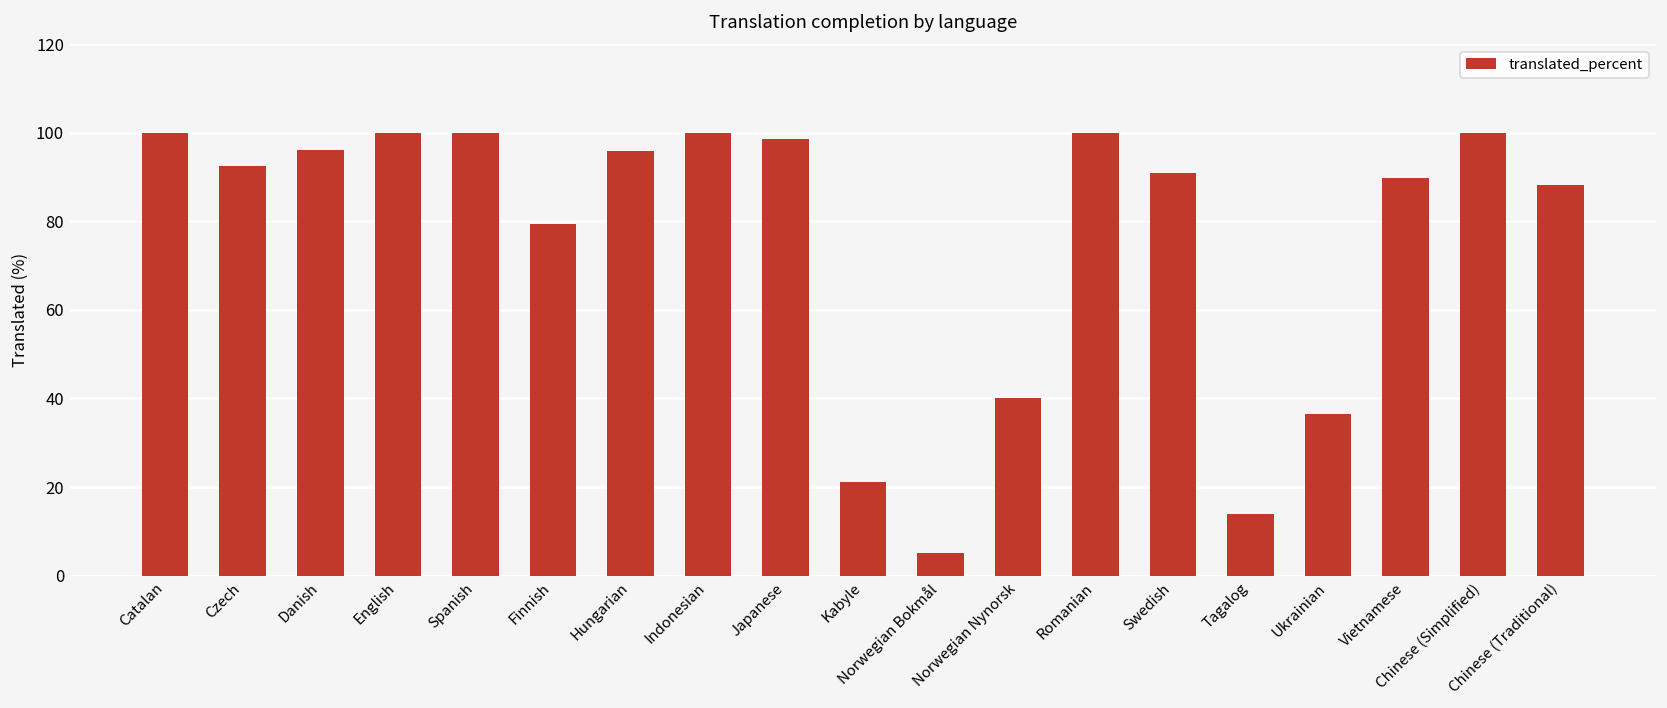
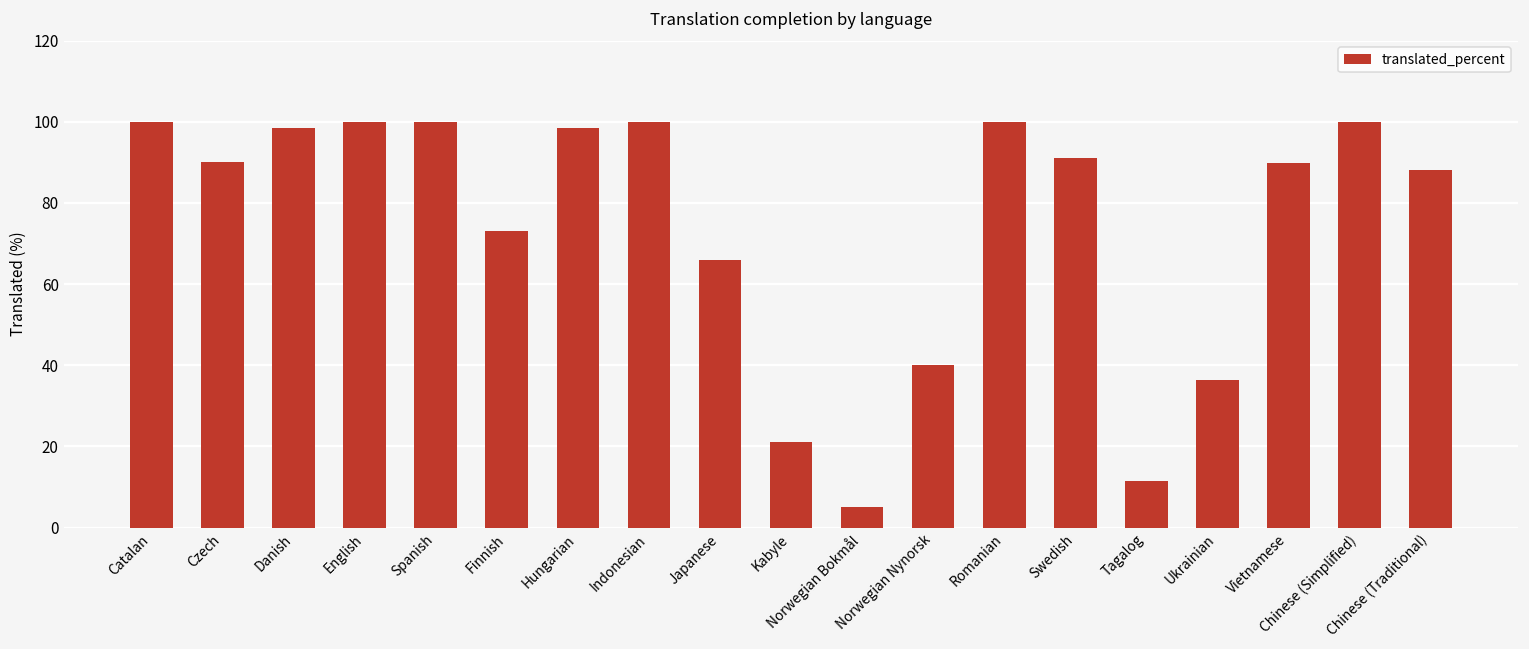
Czech: 92 -> 90
Danish: 96 -> 99
Finnish: 80 -> 73
Hungarian: 96 -> 99
Japanese: 99 -> 66
Tagalog: 14 -> 11
